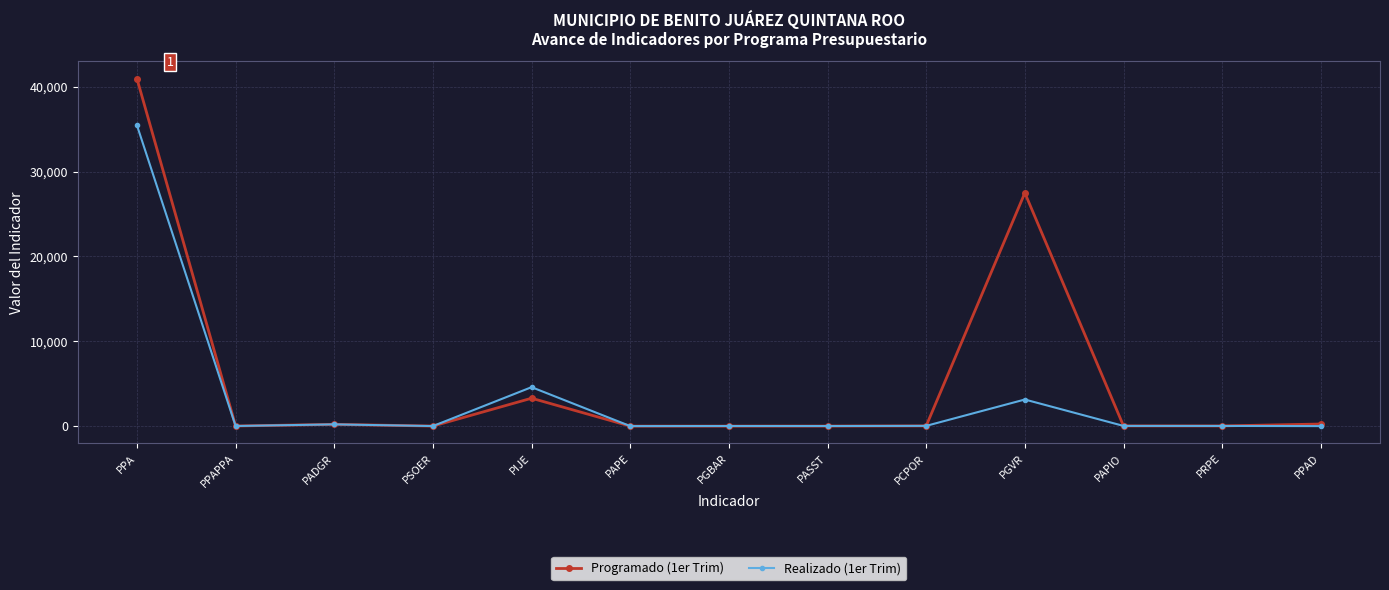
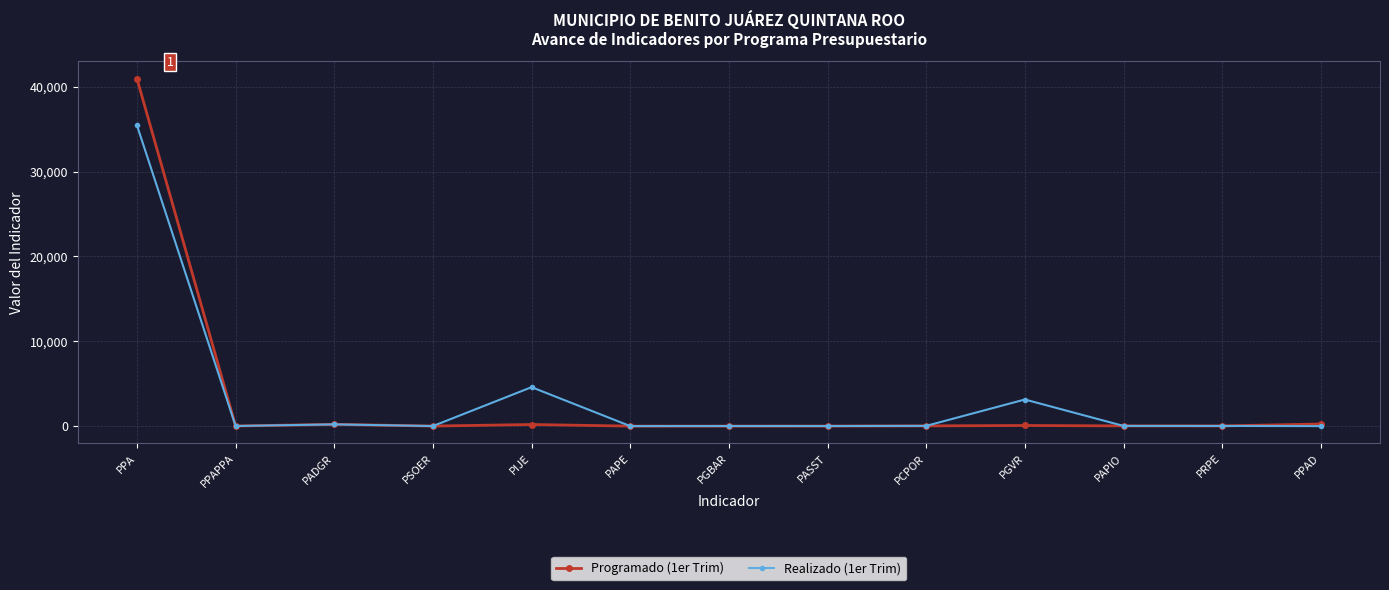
Programado (1er Trim), PIJE: 3,000 -> 0
Programado (1er Trim), PGVR: 27,000 -> 0
